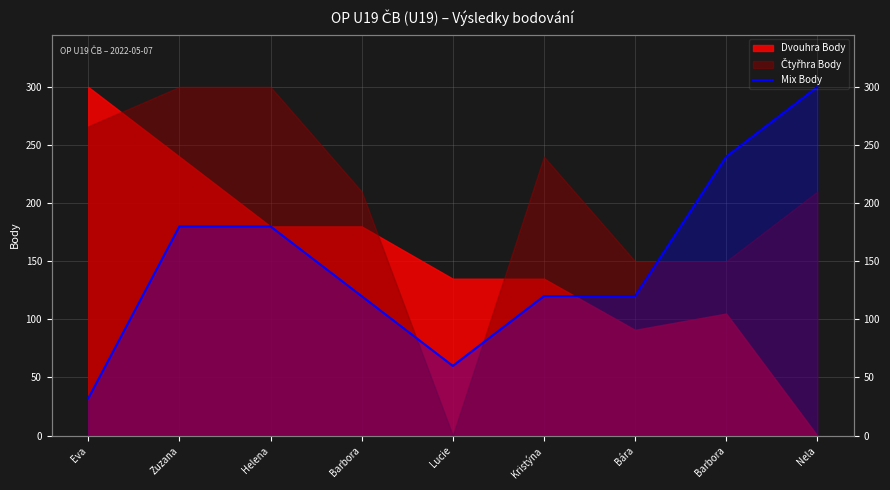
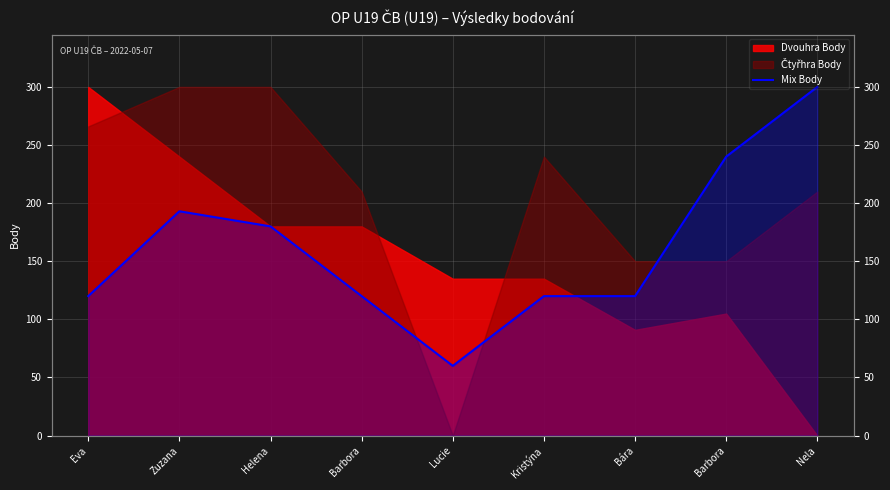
Mix Body, Eva: 32 -> 120
Mix Body, Zuzana: 180 -> 193
